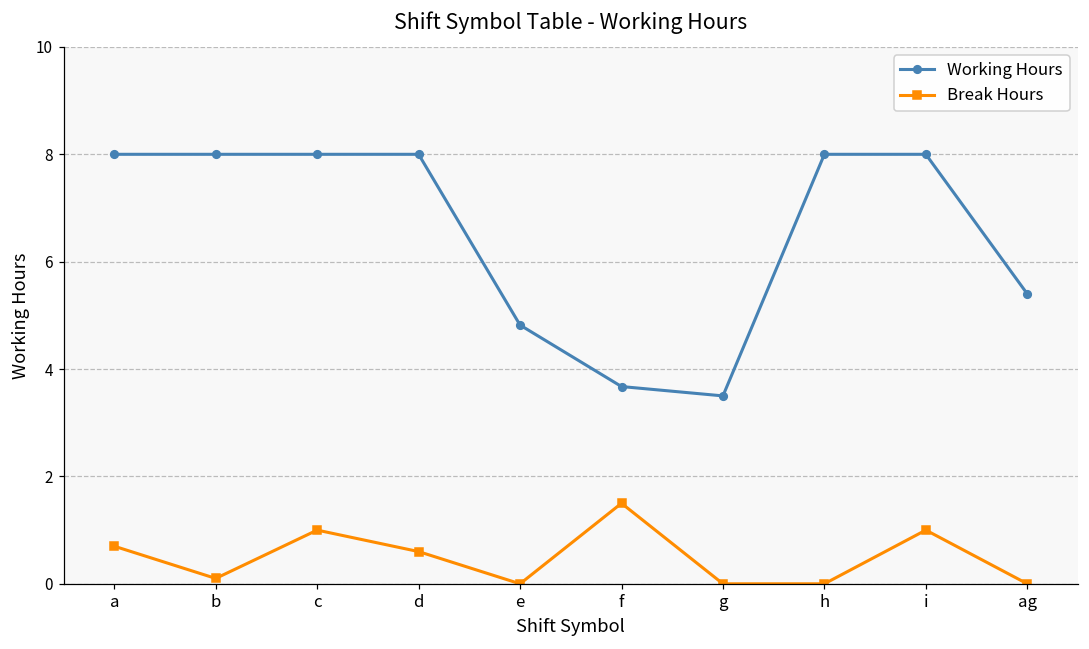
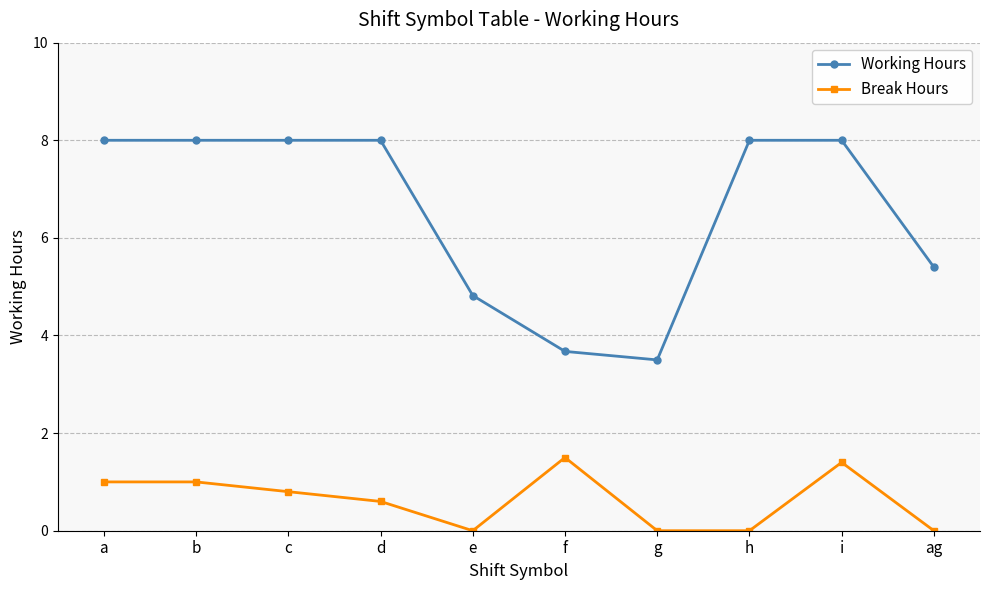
Break Hours, a: 0.7 -> 1.0
Break Hours, b: 0.1 -> 1.0
Break Hours, c: 1.0 -> 0.8
Break Hours, i: 1.0 -> 1.4
